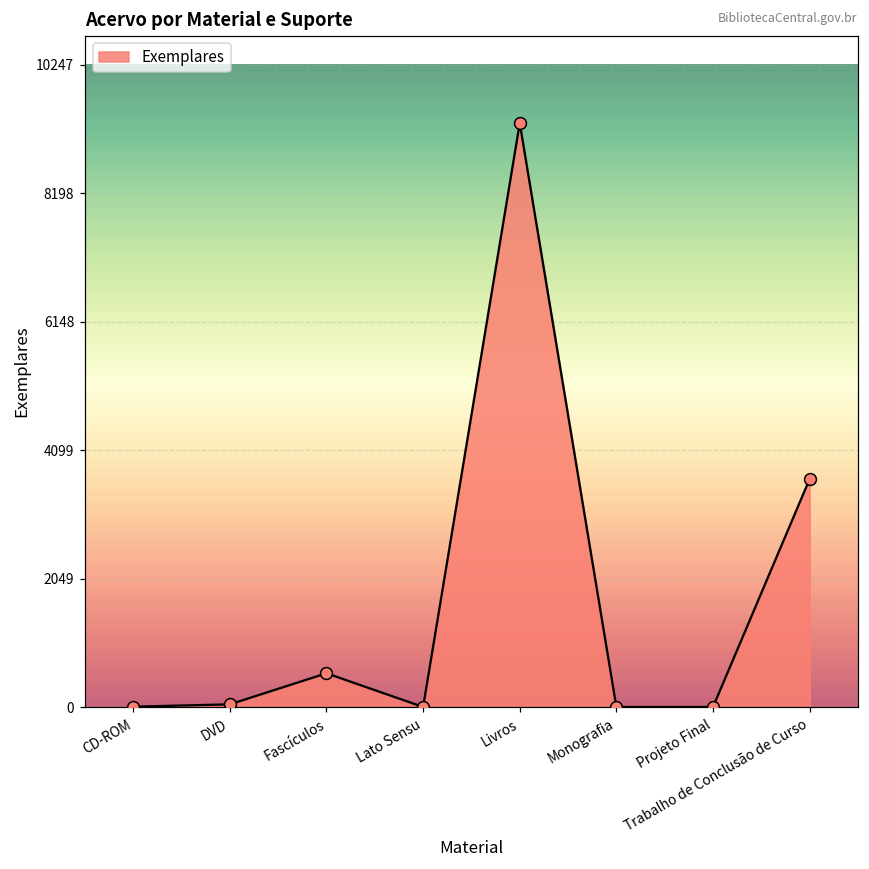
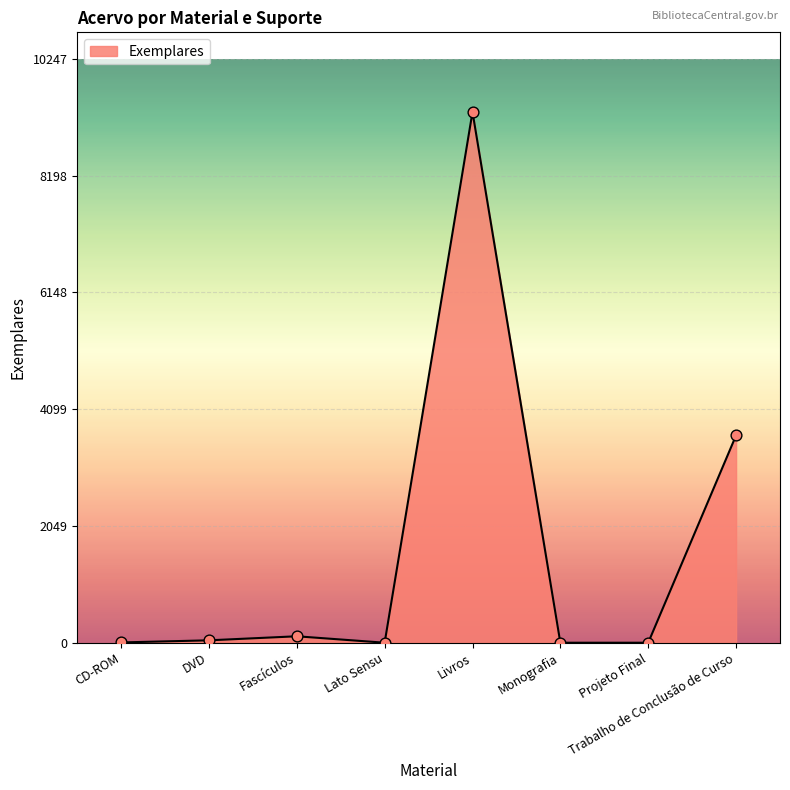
Fascículos: 500 -> 100
